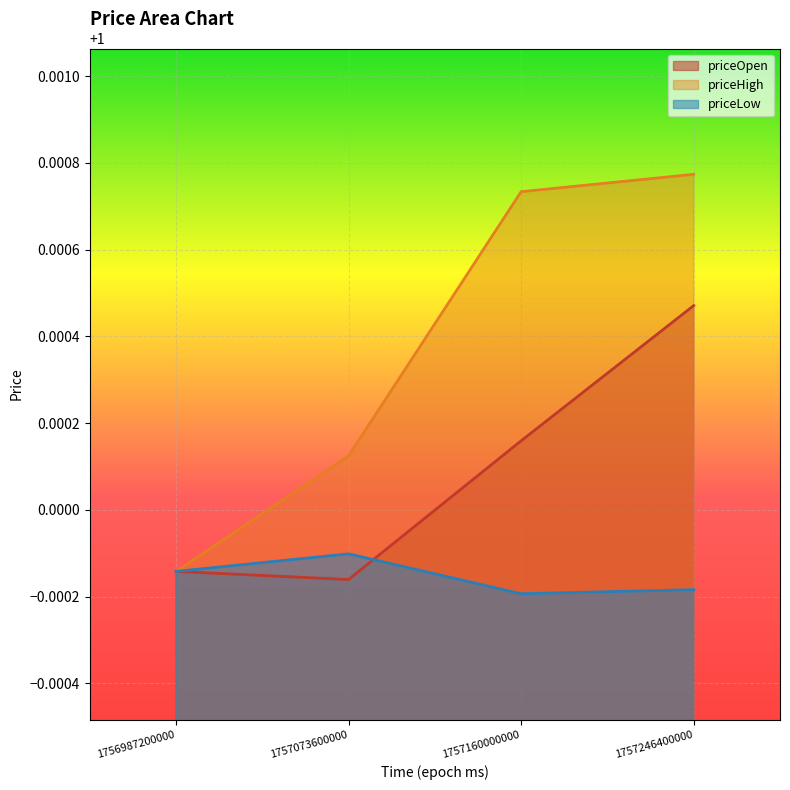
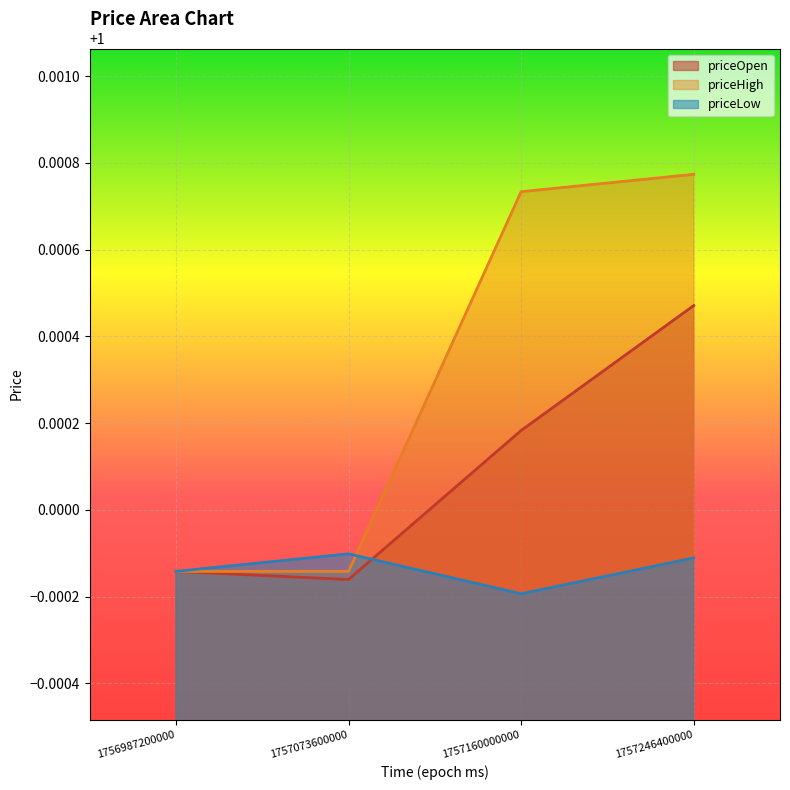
priceHigh, 1757073600000: 1.00012 -> 0.99986
priceOpen, 1757160000000: 1.00016 -> 1.00018
priceLow, 1757246400000: 0.99982 -> 0.99989
